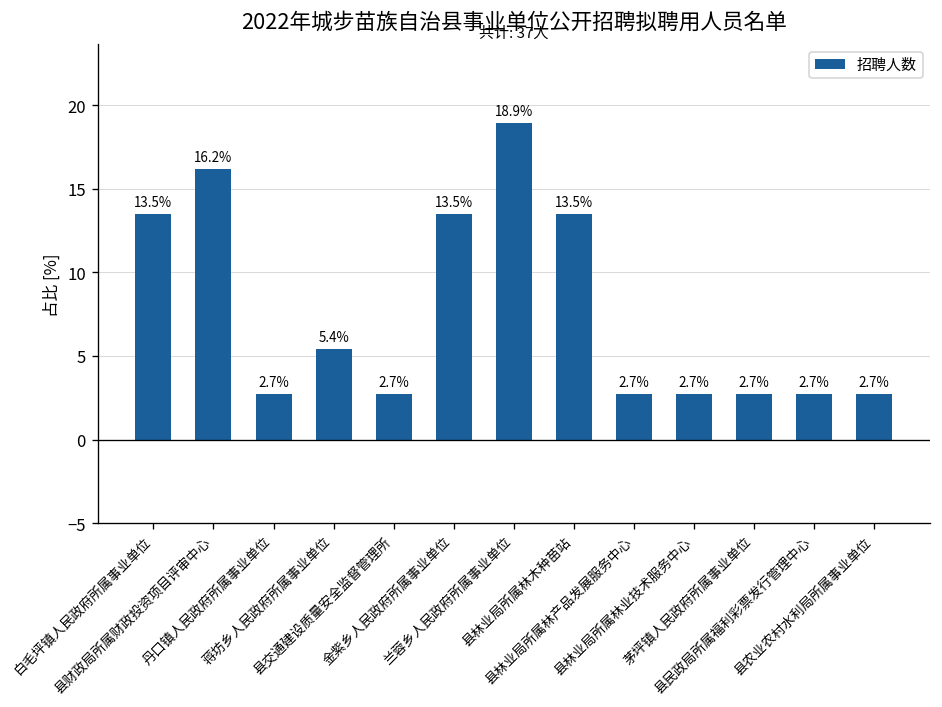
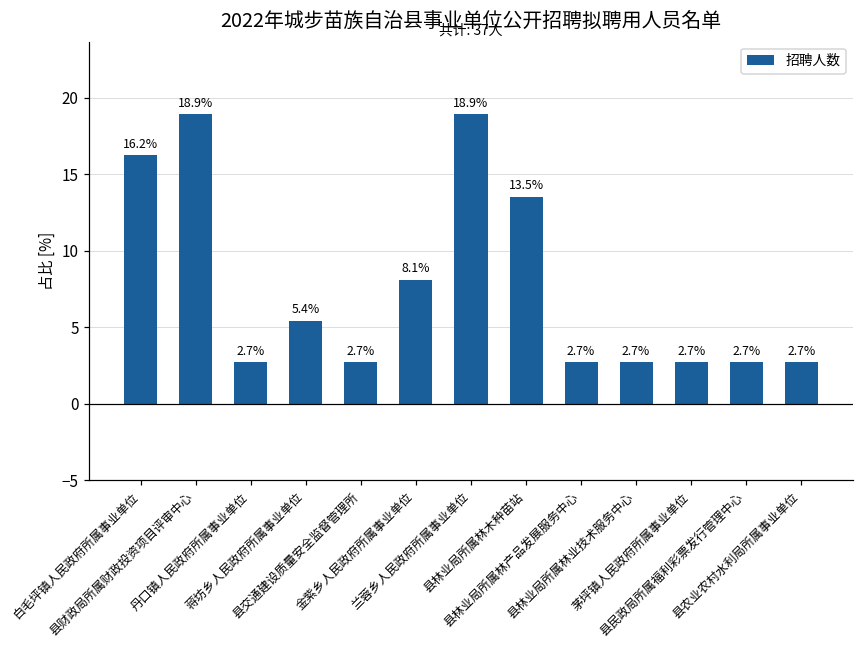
白毛坪镇人民政府所属事业单位: 13.5% -> 16.2%
县财政局所属财政投资项目评审中心: 16.2% -> 18.9%
金紫乡人民政府所属事业单位: 13.5% -> 8.1%
